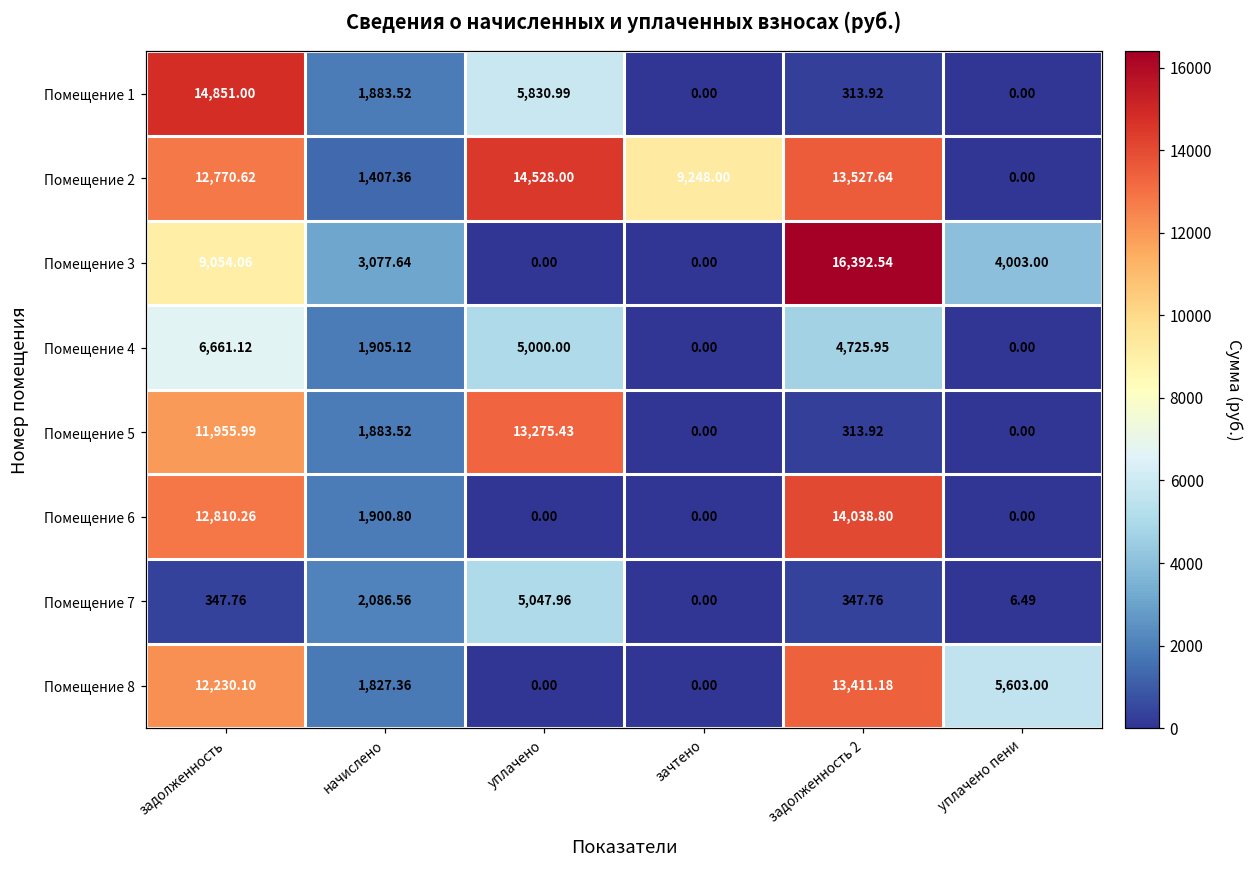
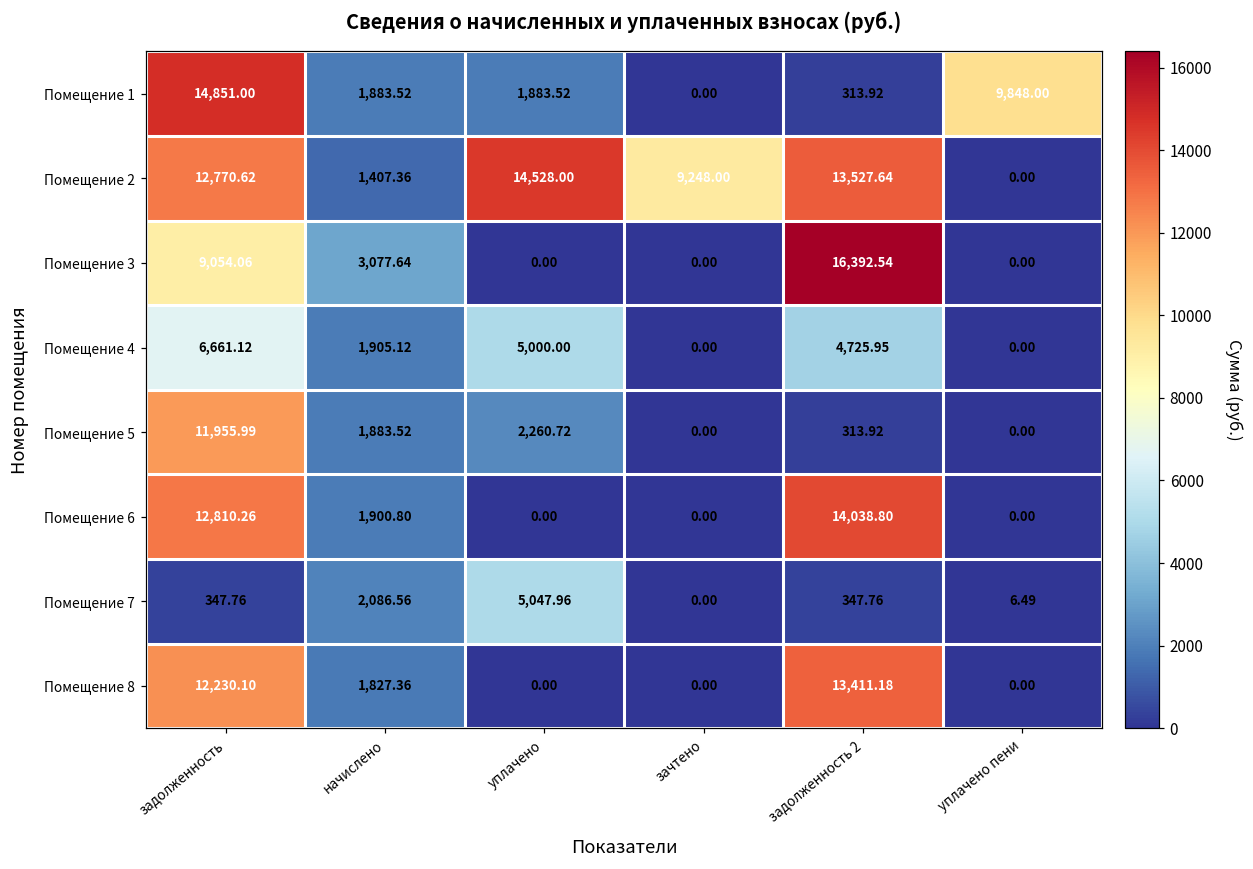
Помещение 1, уплачено: 5,830.99 -> 1,883.52
Помещение 1, уплачено пени: 0.00 -> 9,848.00
Помещение 3, уплачено пени: 4,003.00 -> 0.00
Помещение 5, уплачено: 13,275.43 -> 2,260.72
Помещение 8, уплачено пени: 5,603.00 -> 0.00
